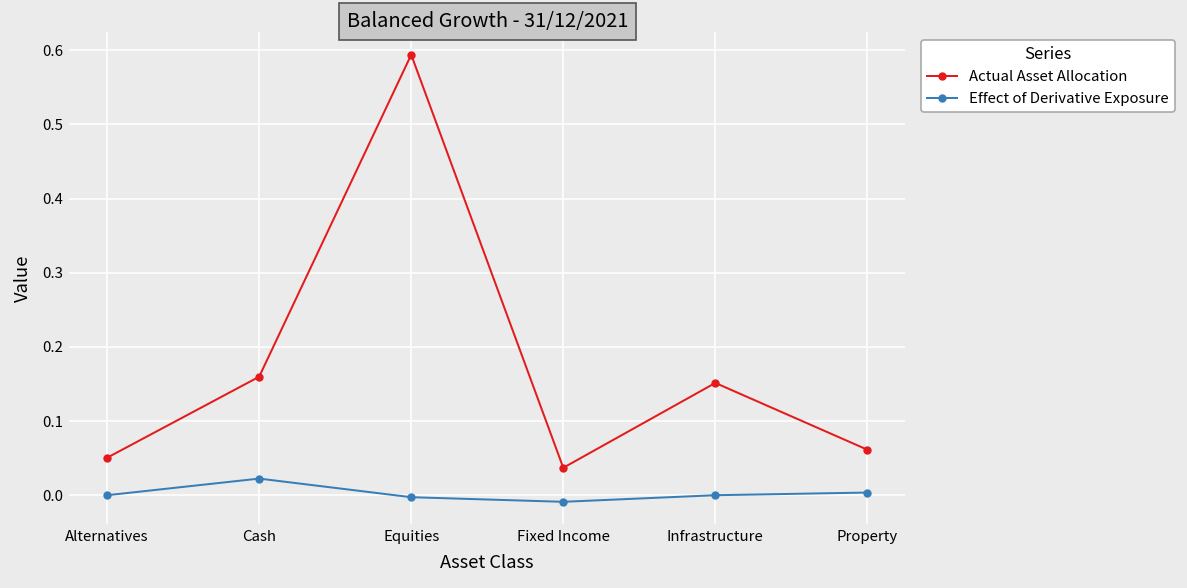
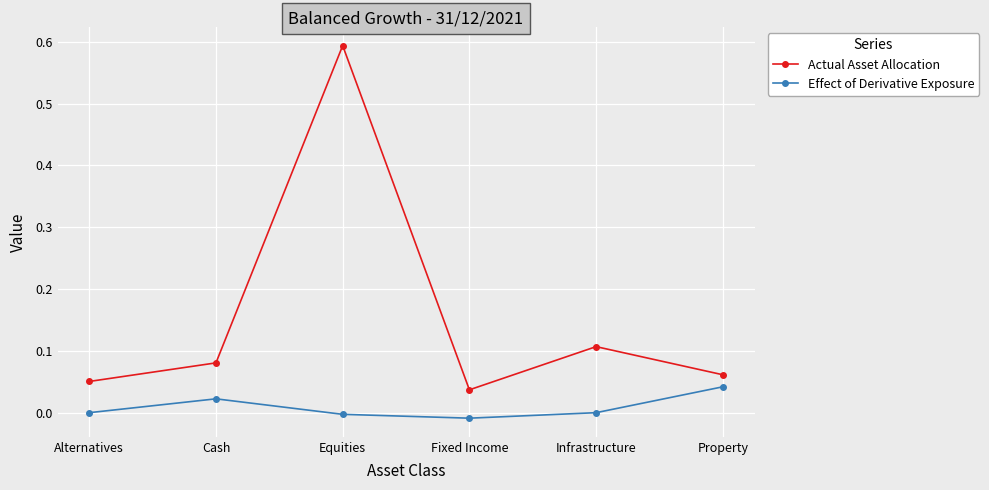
Actual Asset Allocation, Cash: 0.16 -> 0.08
Actual Asset Allocation, Infrastructure: 0.15 -> 0.11
Effect of Derivative Exposure, Property: 0.00 -> 0.04
